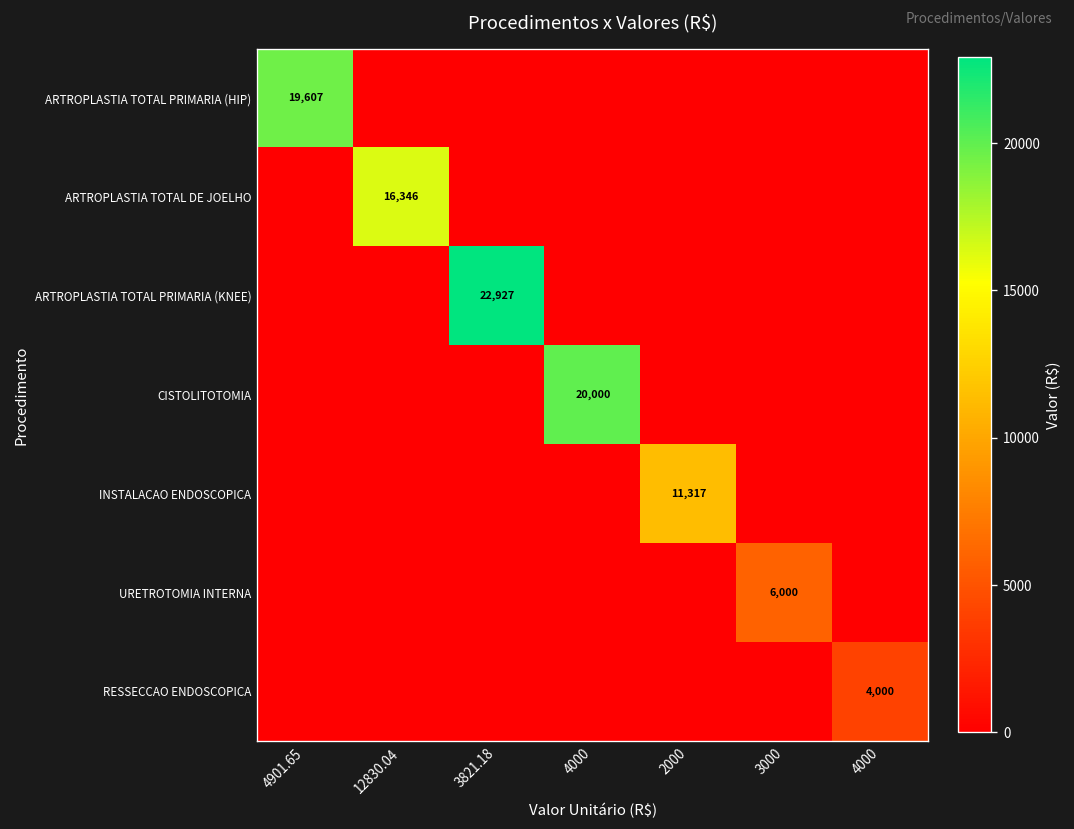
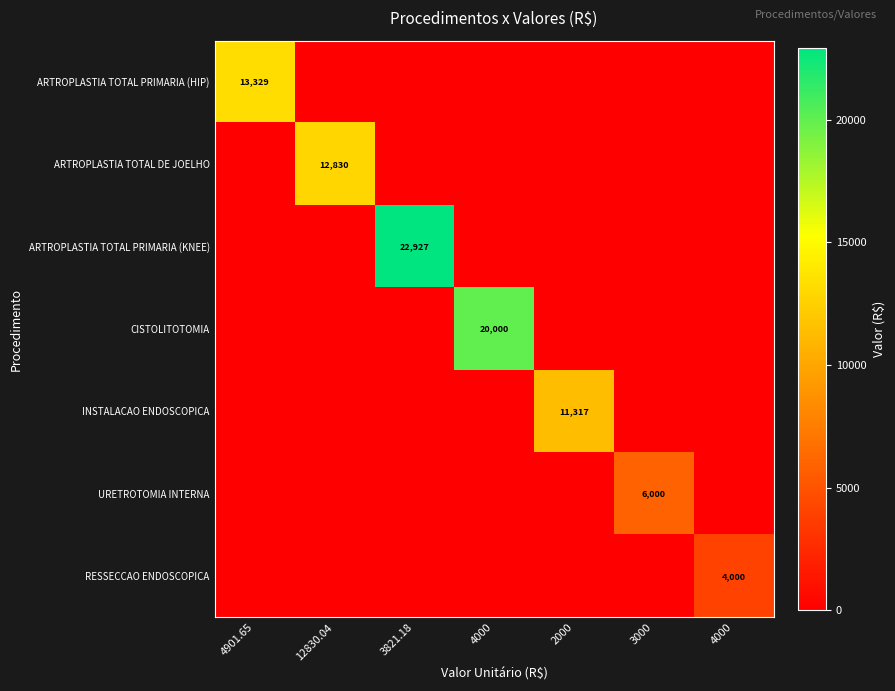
ARTROPLASTIA TOTAL PRIMARIA (HIP), 4901.65: 19,607 -> 13,329
ARTROPLASTIA TOTAL DE JOELHO, 12830.04: 16,346 -> 12,830
